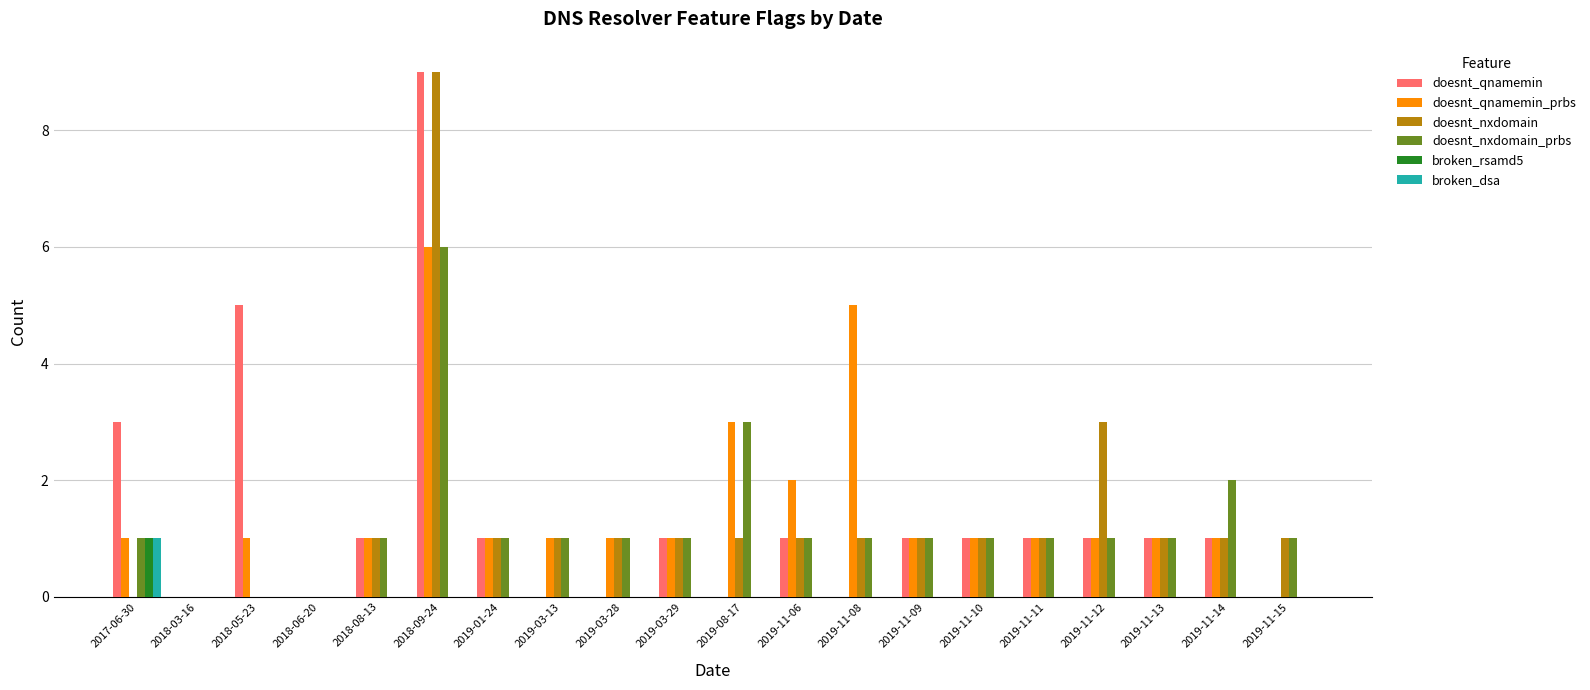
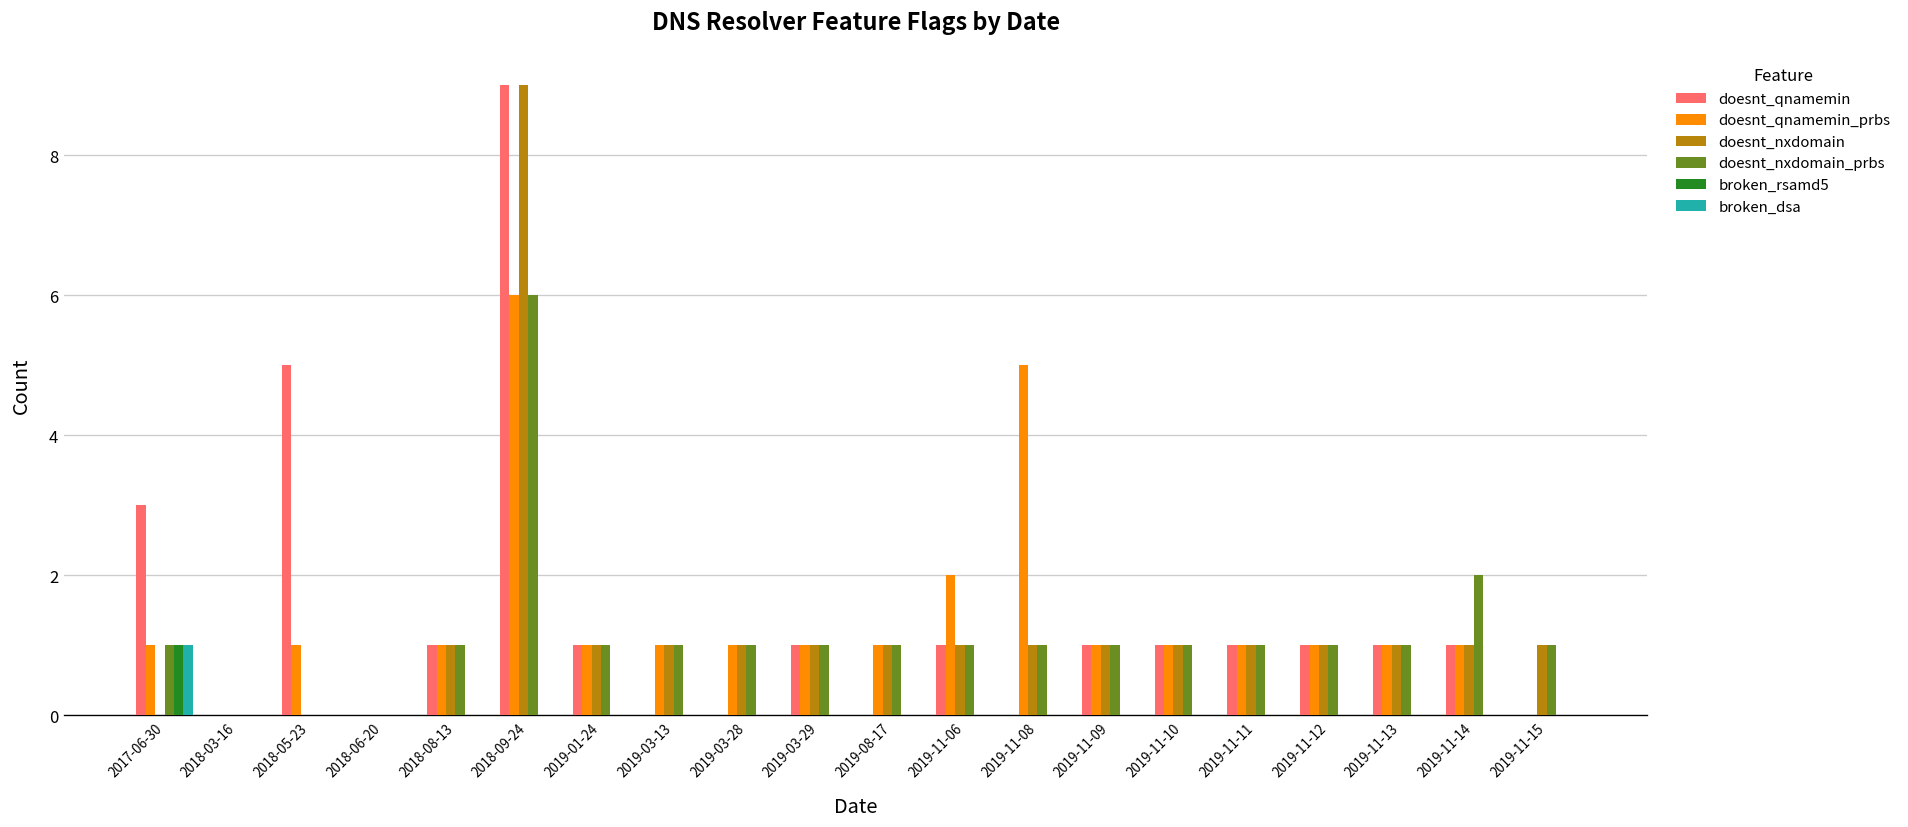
doesnt_qnamemin_prbs, 2019-08-17: 3 -> 1
doesnt_nxdomain_prbs, 2019-08-17: 3 -> 1
doesnt_nxdomain, 2019-11-12: 3 -> 1
